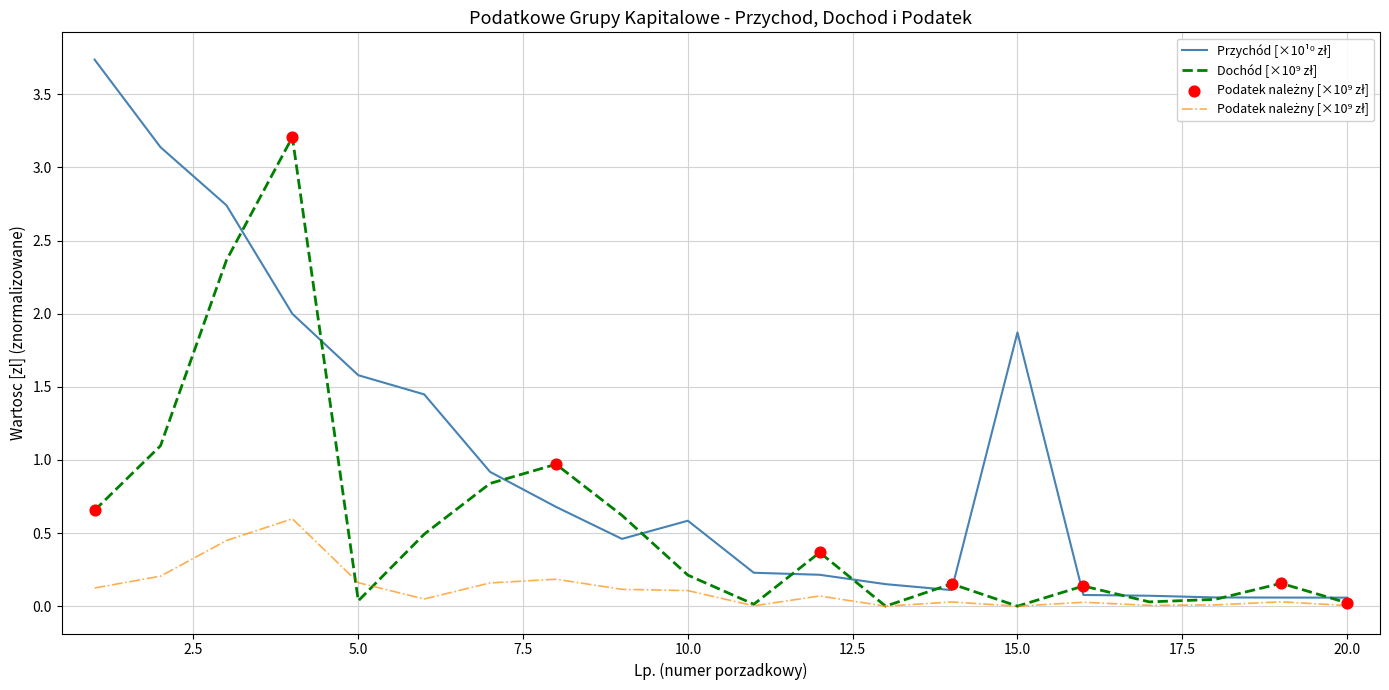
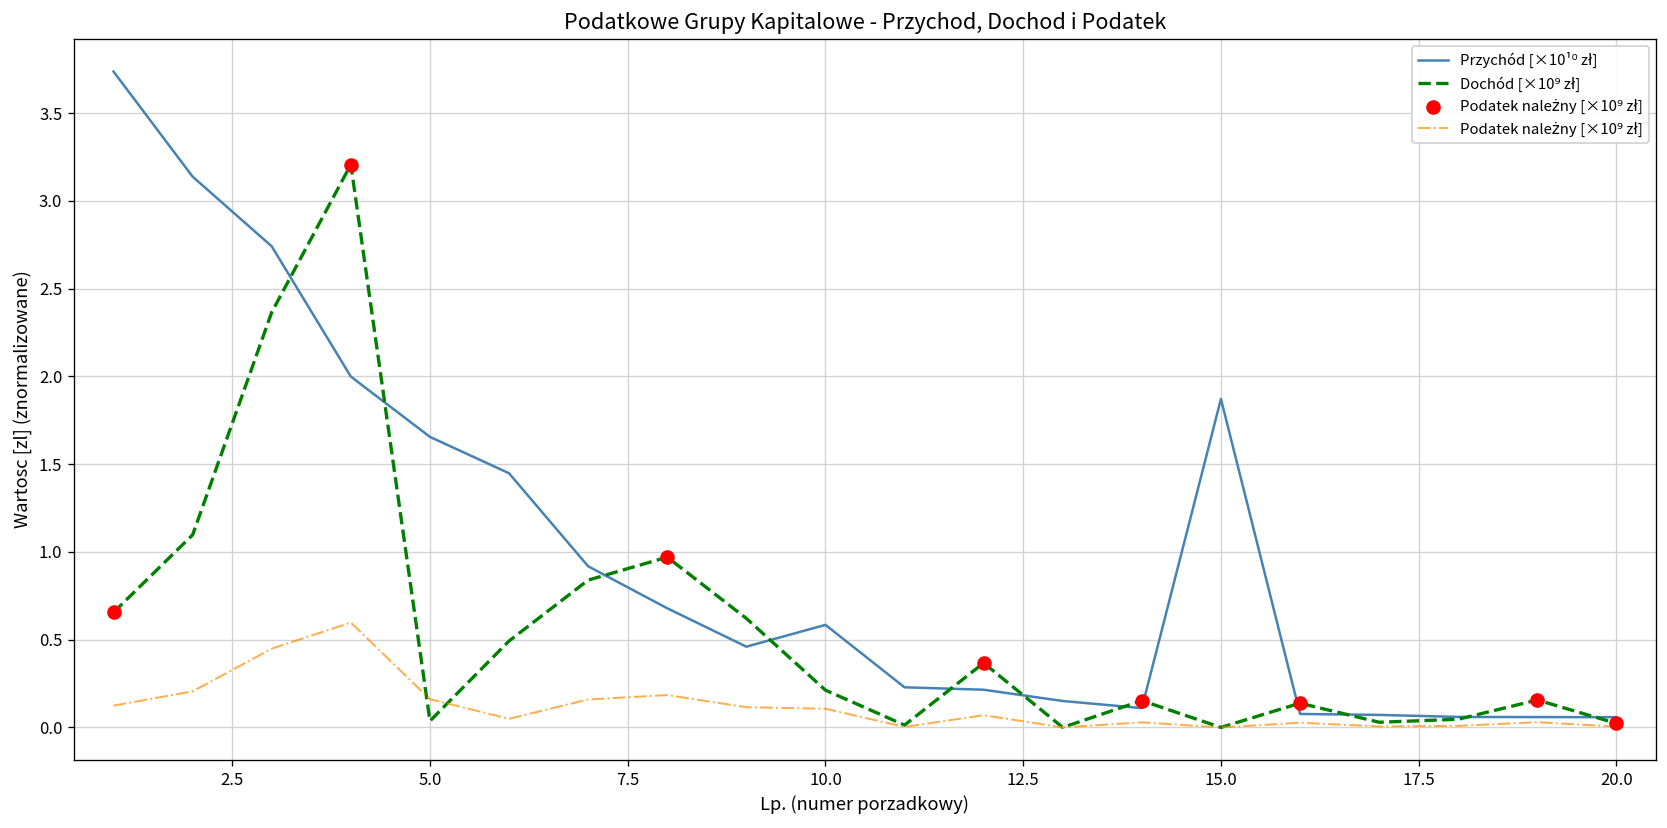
Przychód [×10¹⁰ zł], 5.0: 1.58 -> 1.66
